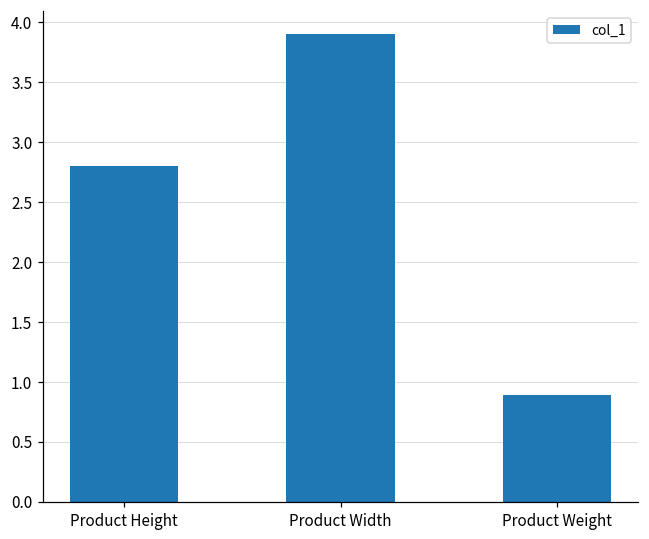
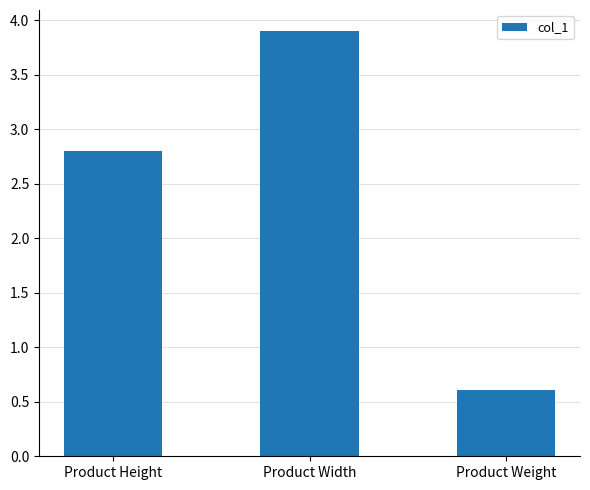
Product Weight: 0.89 -> 0.61
